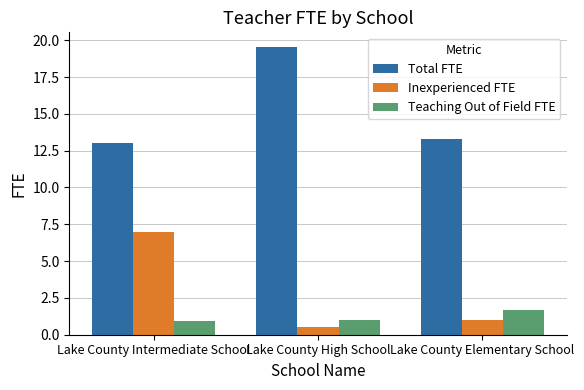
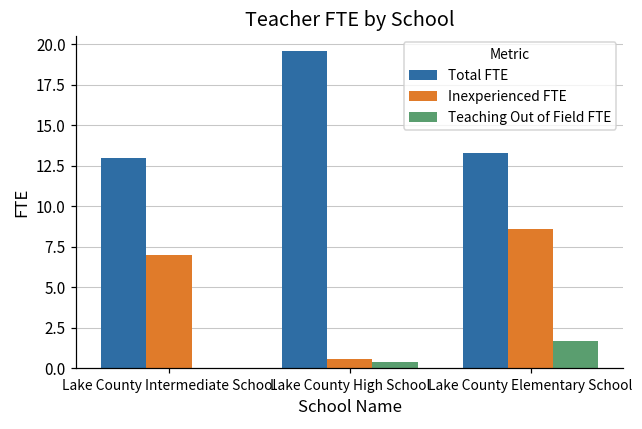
Teaching Out of Field FTE, Lake County Intermediate School: 0.9 -> 0.0
Teaching Out of Field FTE, Lake County High School: 1.0 -> 0.4
Inexperienced FTE, Lake County Elementary School: 1.0 -> 8.6
